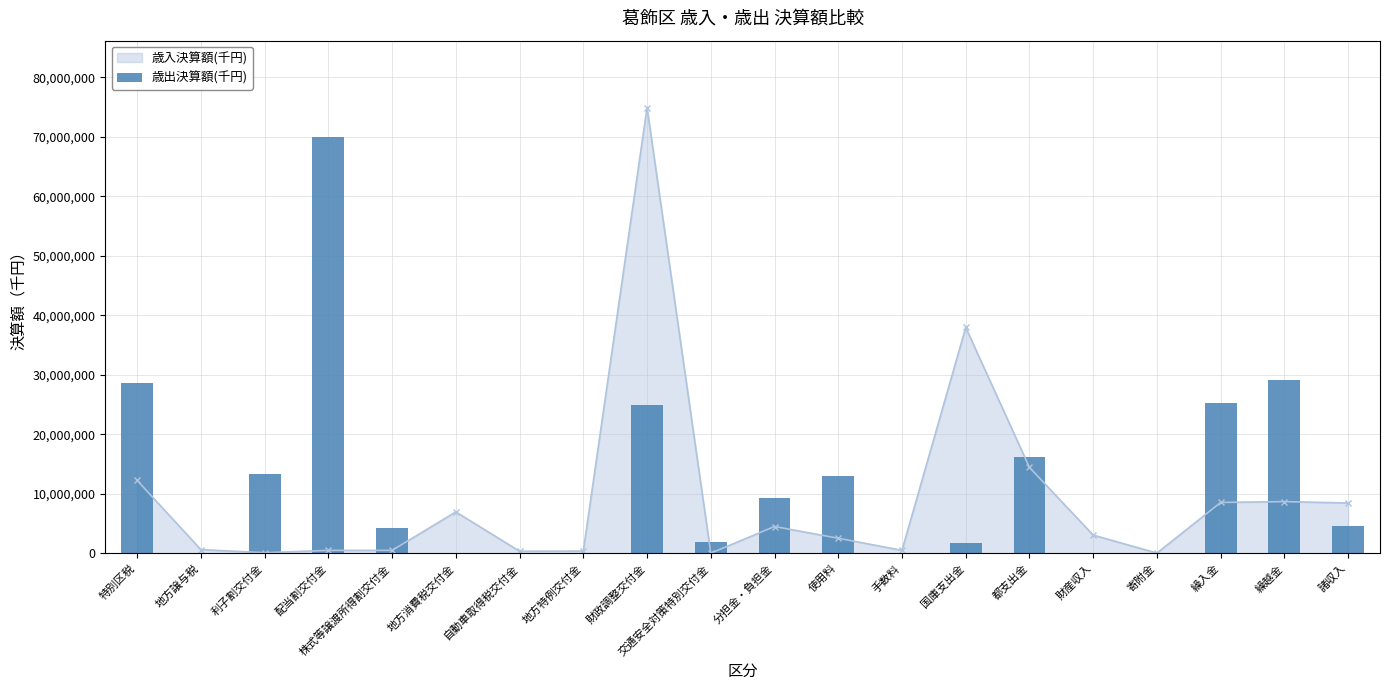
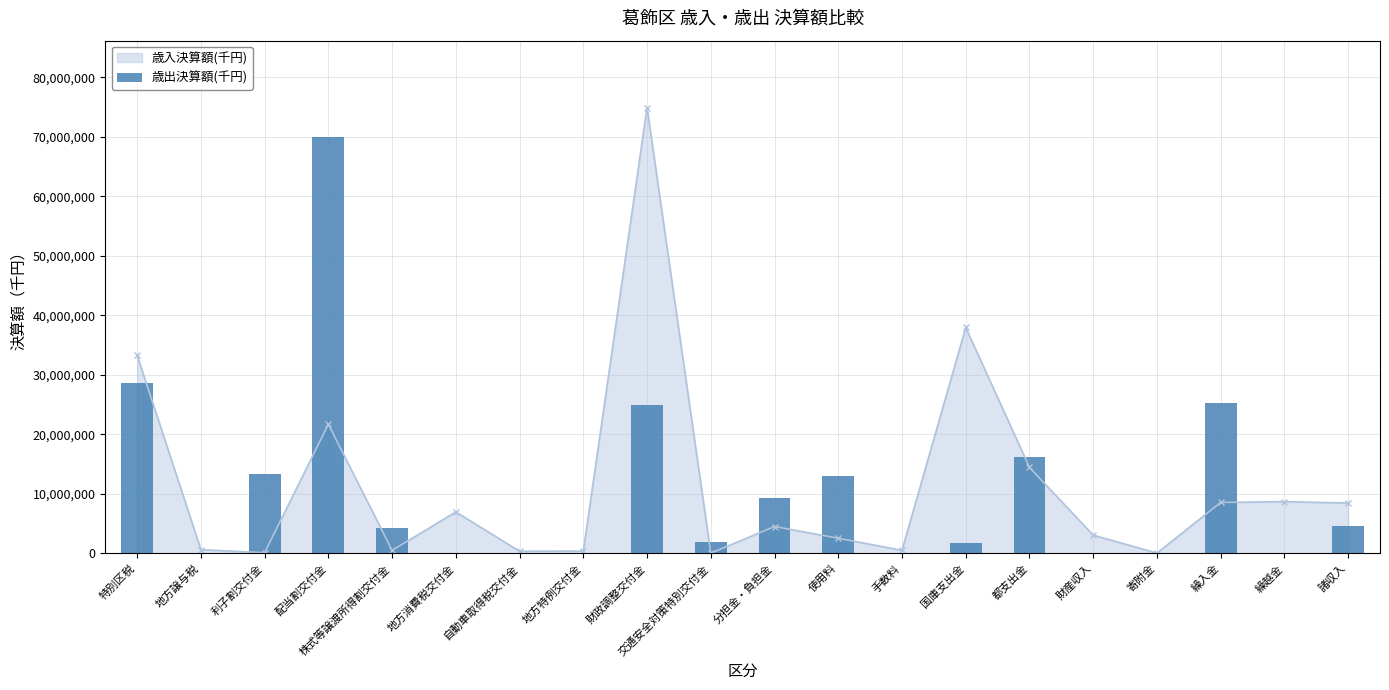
歳入決算額(千円), 特別区税: 12,000,000 -> 33,000,000
歳入決算額(千円), 配当割交付金: 1,000,000 -> 22,000,000
歳出決算額(千円), 繰越金: 29,000,000 -> 0
